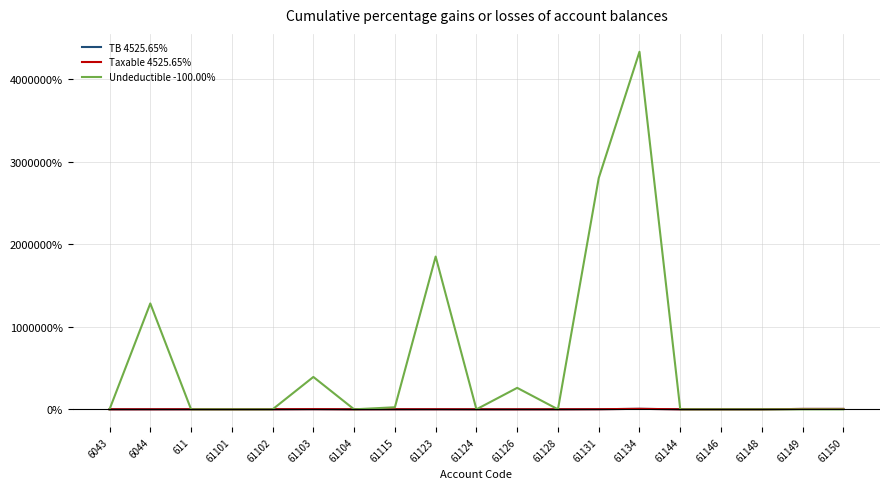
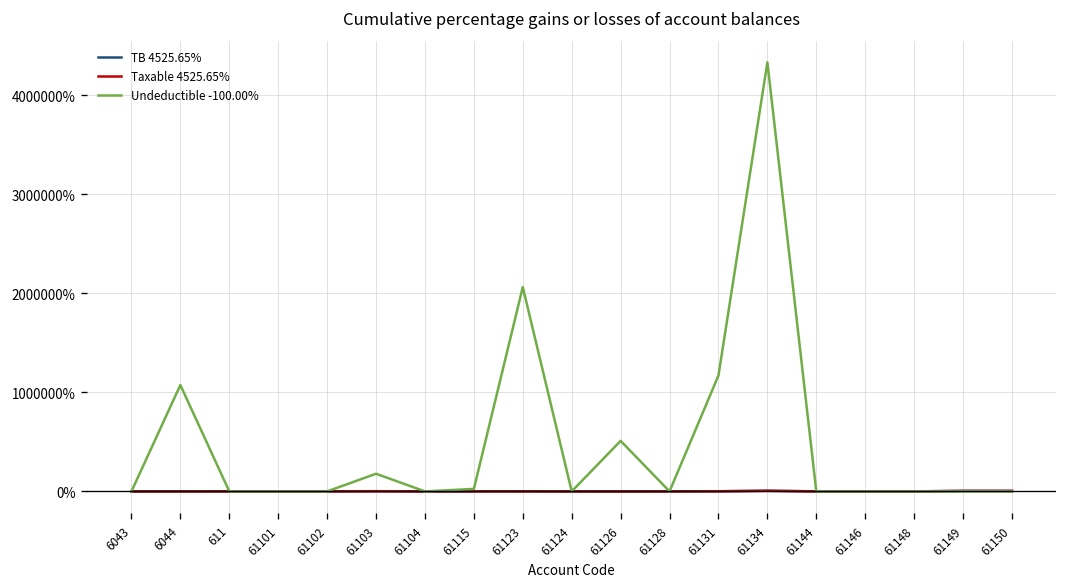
Undeductible -100.00%, 6044: 1300000% -> 1100000%
Undeductible -100.00%, 61103: 400000% -> 200000%
Undeductible -100.00%, 61123: 1800000% -> 2100000%
Undeductible -100.00%, 61126: 300000% -> 500000%
Undeductible -100.00%, 61131: 2800000% -> 1200000%
